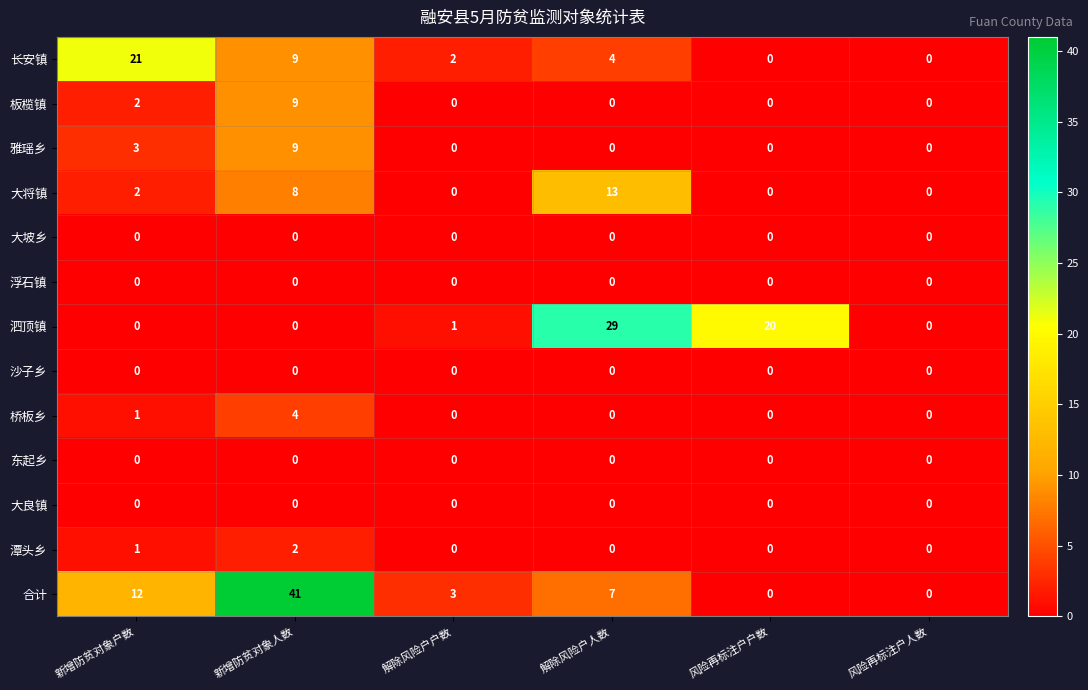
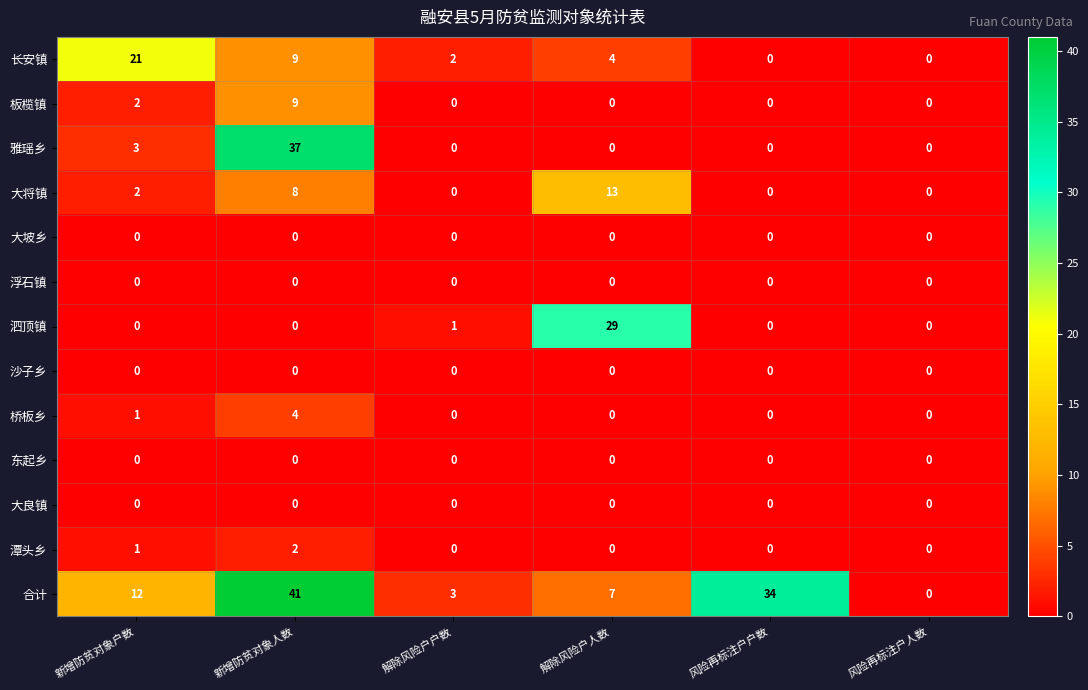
雅瑶乡, 新增防贫对象人数: 9 -> 37
泗顶镇, 风险再标注户户数: 20 -> 0
合计, 风险再标注户户数: 0 -> 34
